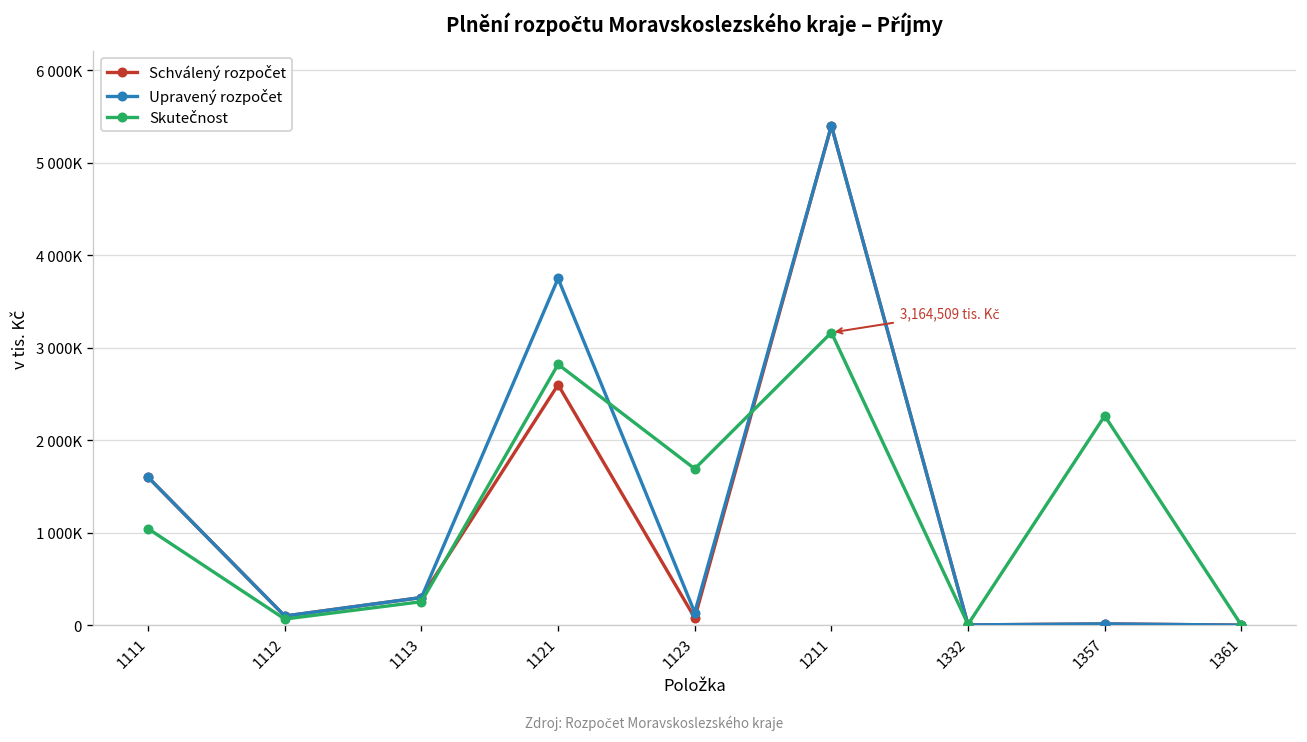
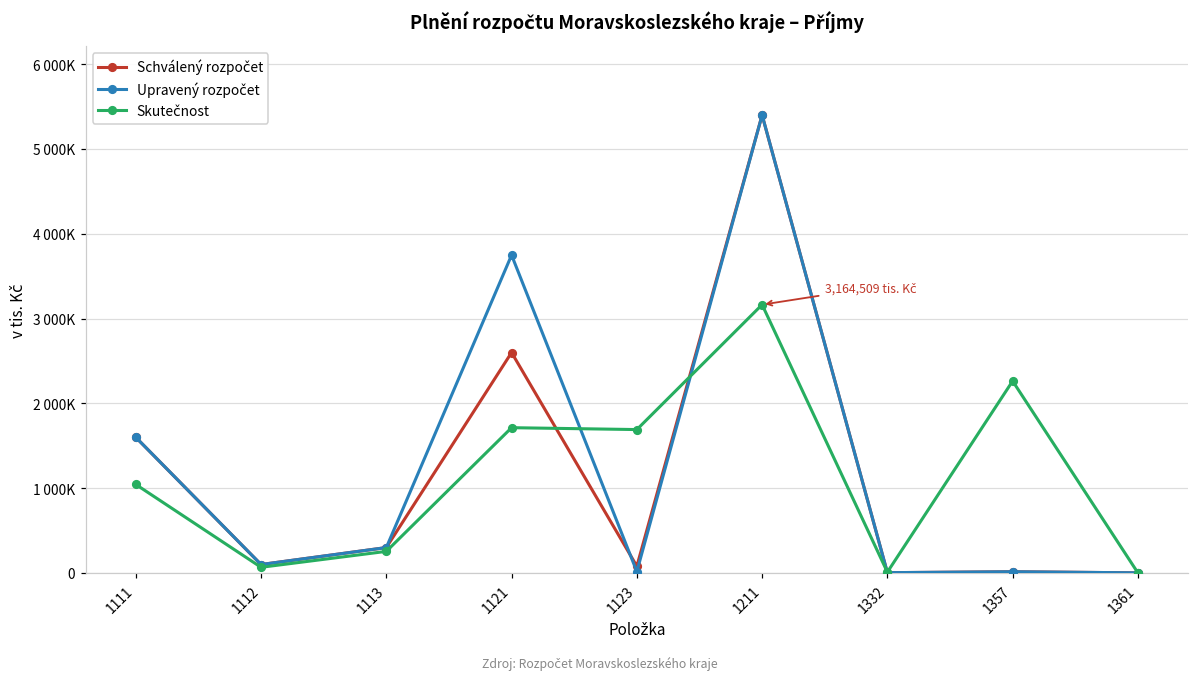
Skutečnost, 1121: 2800000 -> 1700000
Upravený rozpočet, 1123: 100000 -> 0
